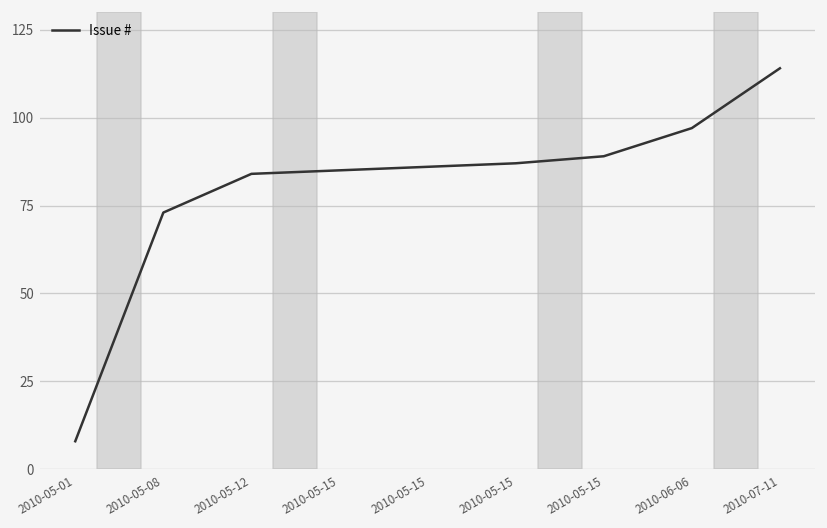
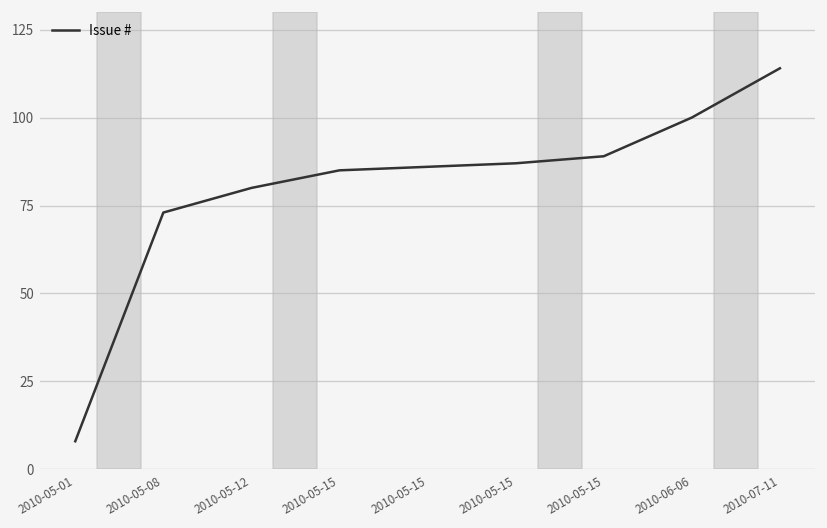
2010-05-12: 84 -> 80
2010-06-06: 97 -> 100
